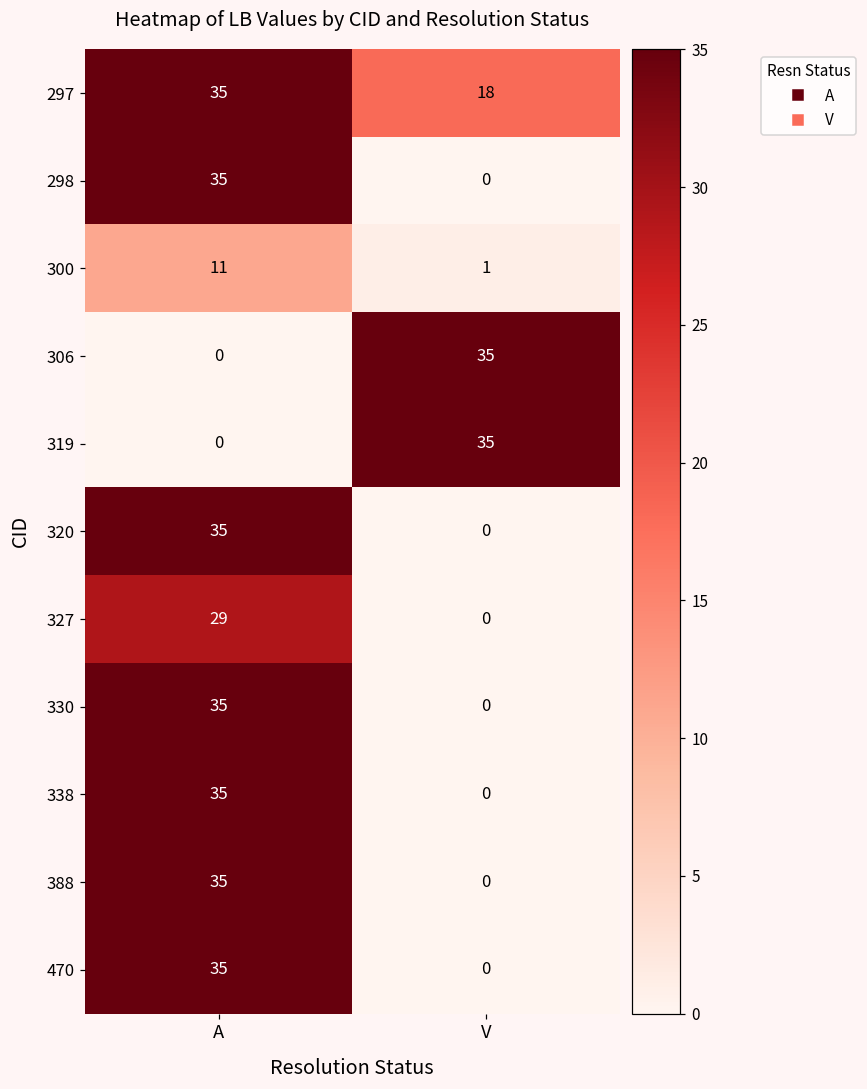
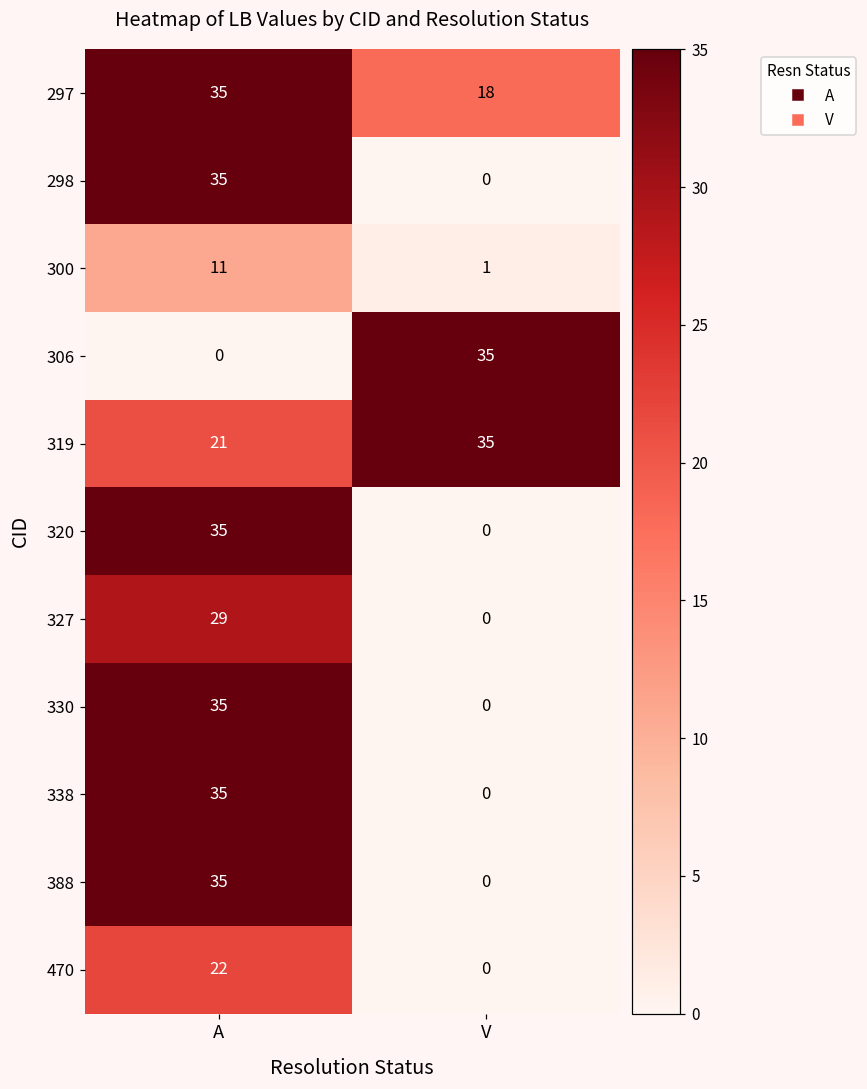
319, A: 0 -> 21
470, A: 35 -> 22
